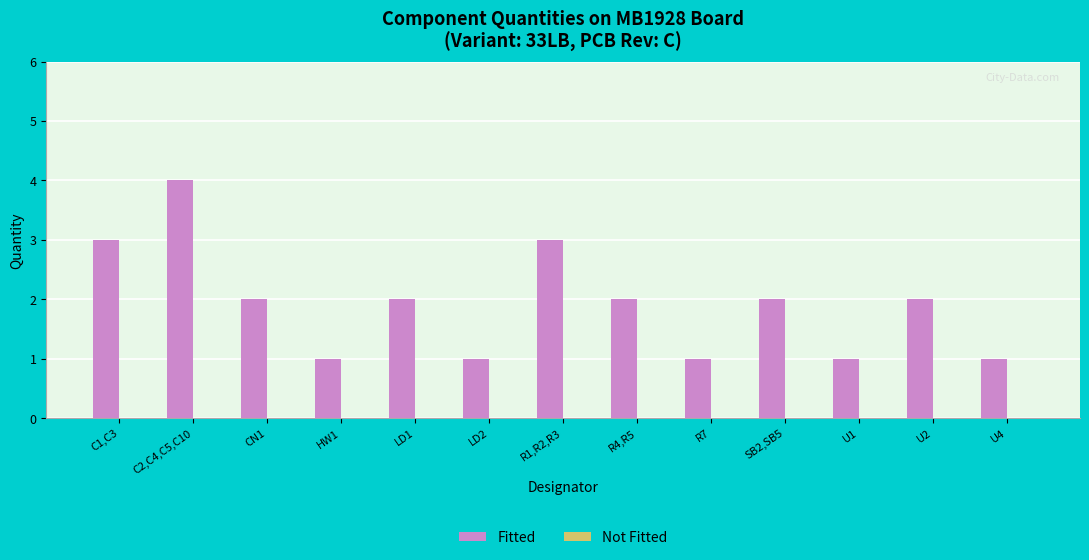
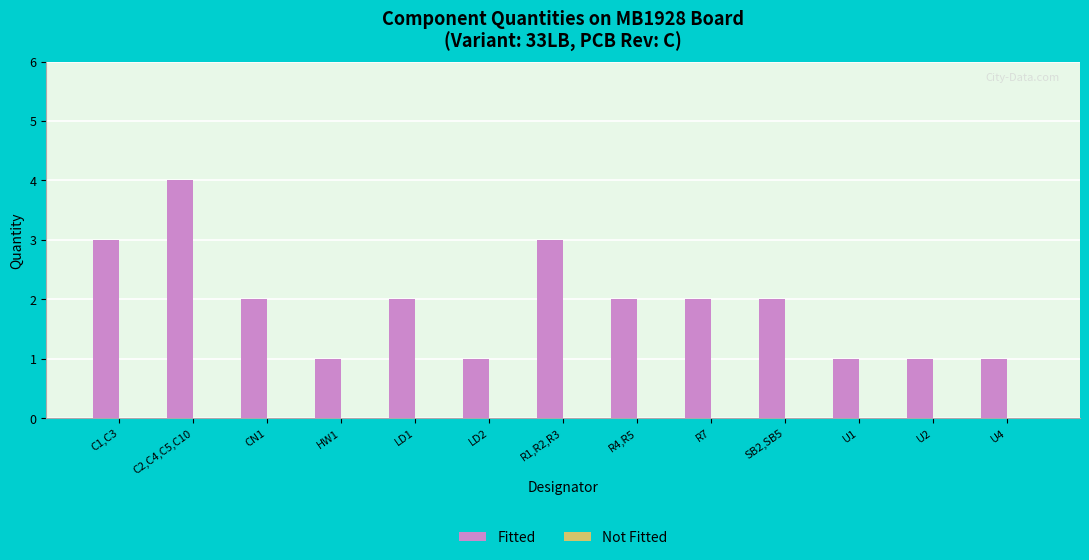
Fitted, R7: 1 -> 2
Fitted, U2: 2 -> 1
